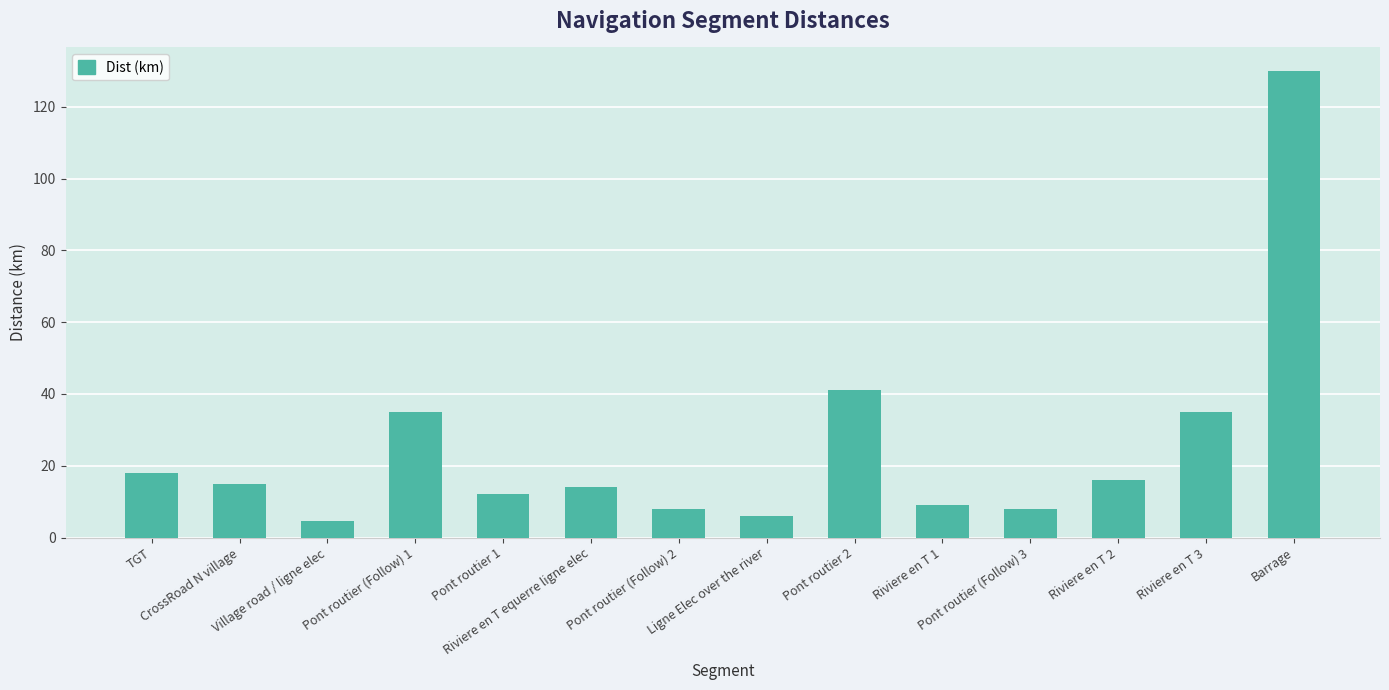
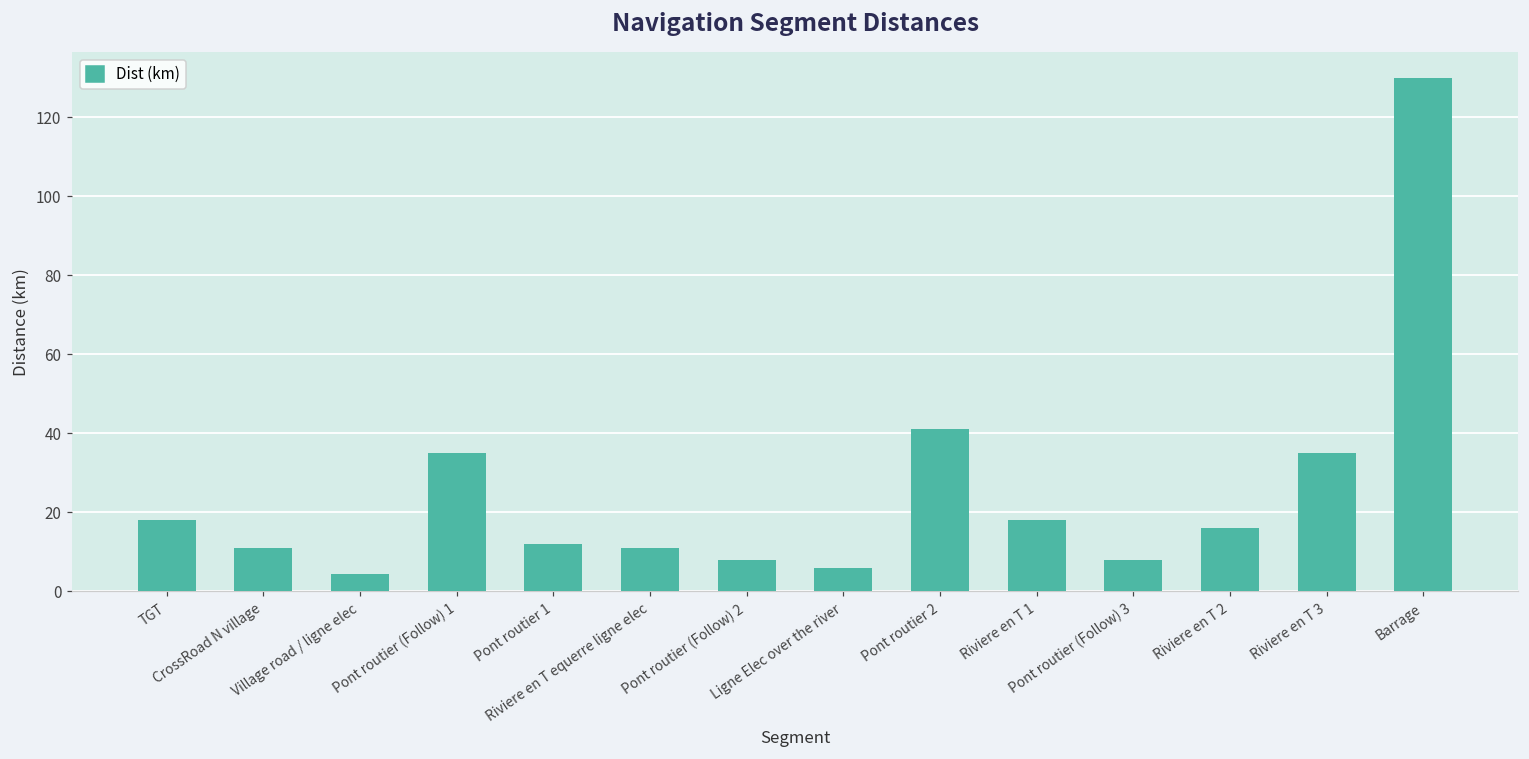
CrossRoad N village: 15 -> 11
Riviere en T equerre ligne elec: 14 -> 11
Riviere en T 1: 9 -> 18
